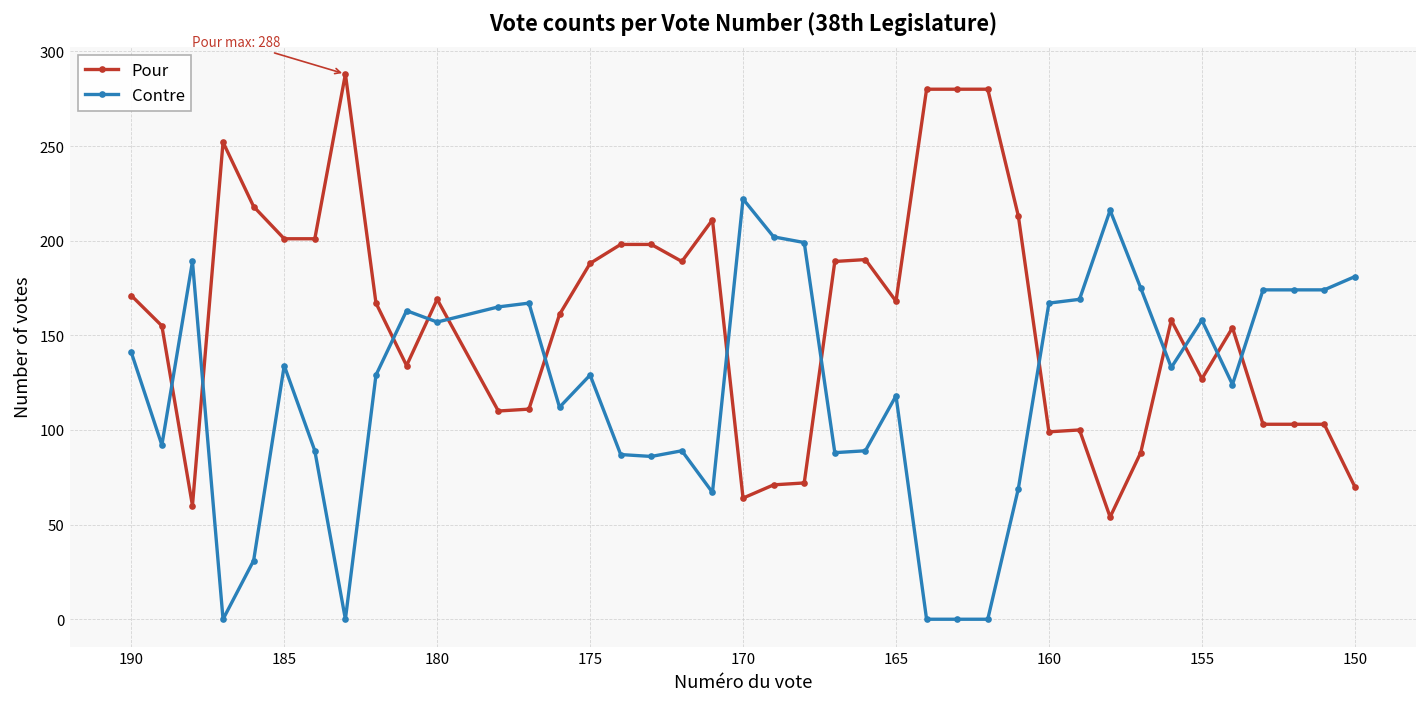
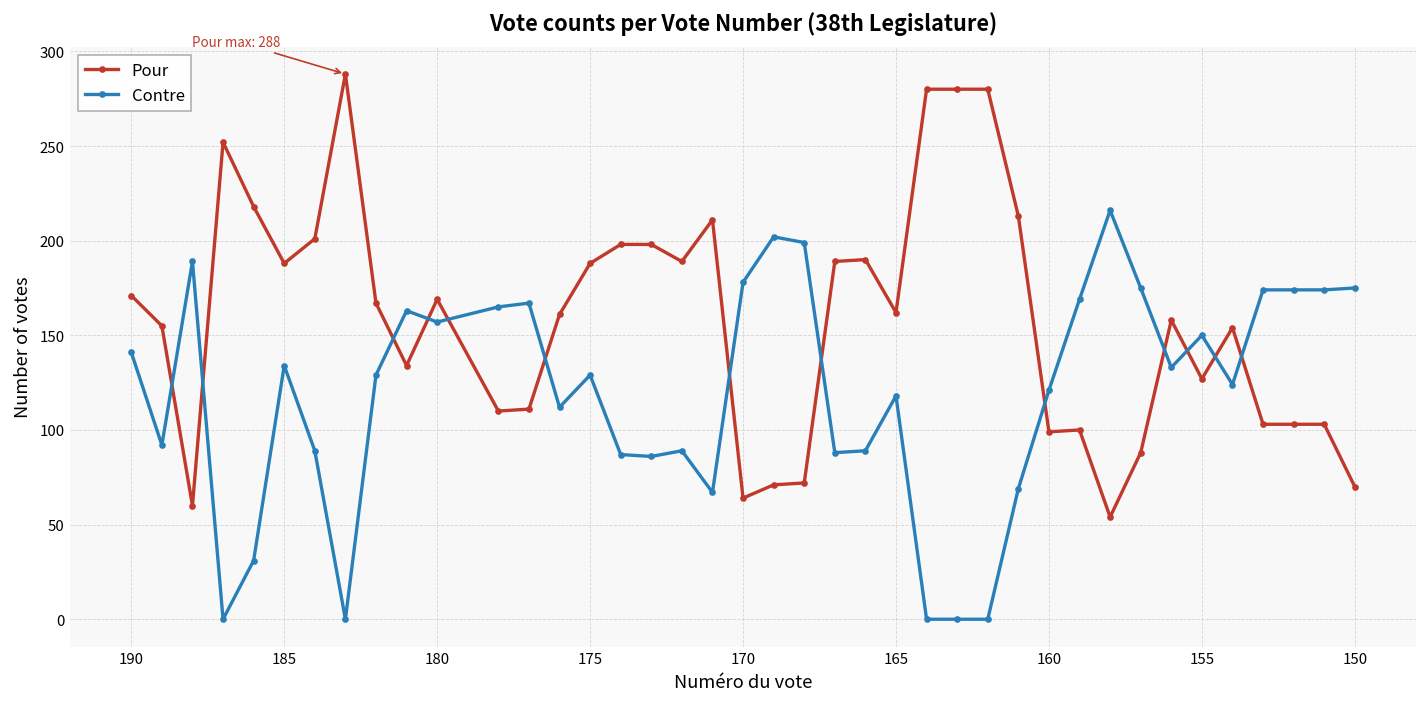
Pour, 185: 201 -> 188
Contre, 170: 222 -> 178
Pour, 165: 168 -> 162
Contre, 160: 167 -> 121
Contre, 155: 158 -> 150
Contre, 150: 181 -> 175
